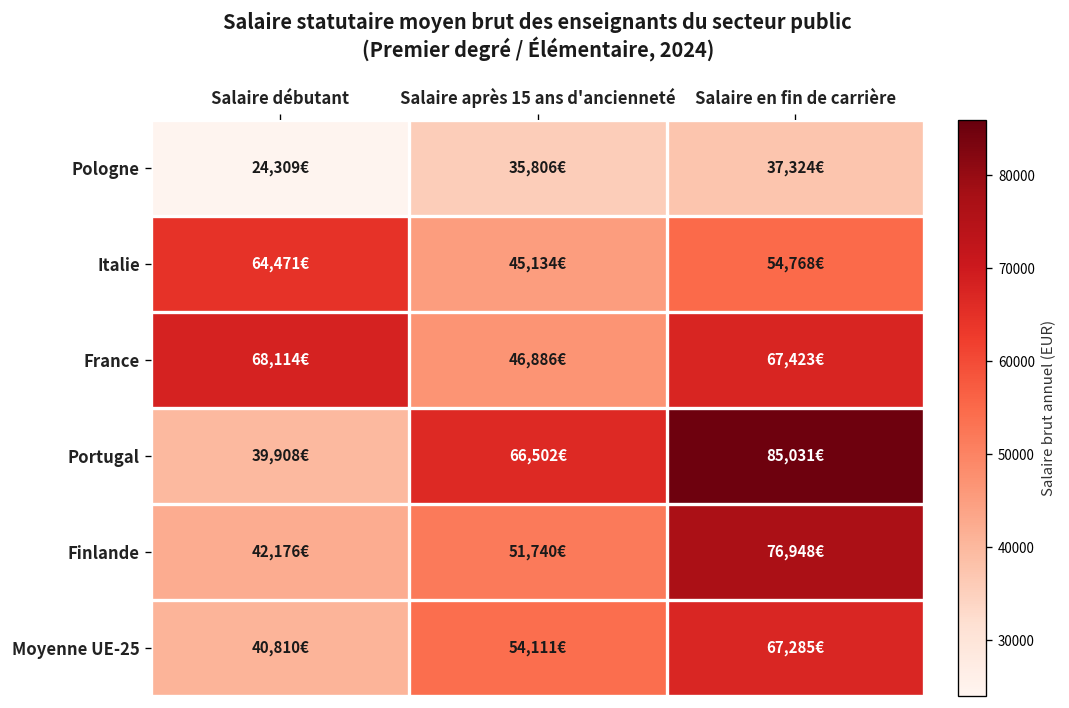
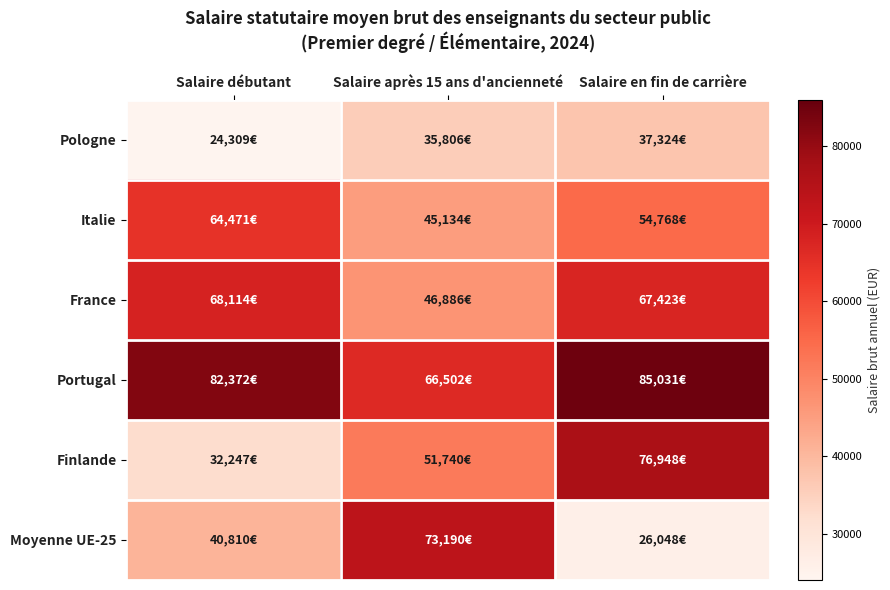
Portugal, Salaire débutant: 39,908€ -> 82,372€
Finlande, Salaire débutant: 42,176€ -> 32,247€
Moyenne UE-25, Salaire après 15 ans d'ancienneté: 54,111€ -> 73,190€
Moyenne UE-25, Salaire en fin de carrière: 67,285€ -> 26,048€
